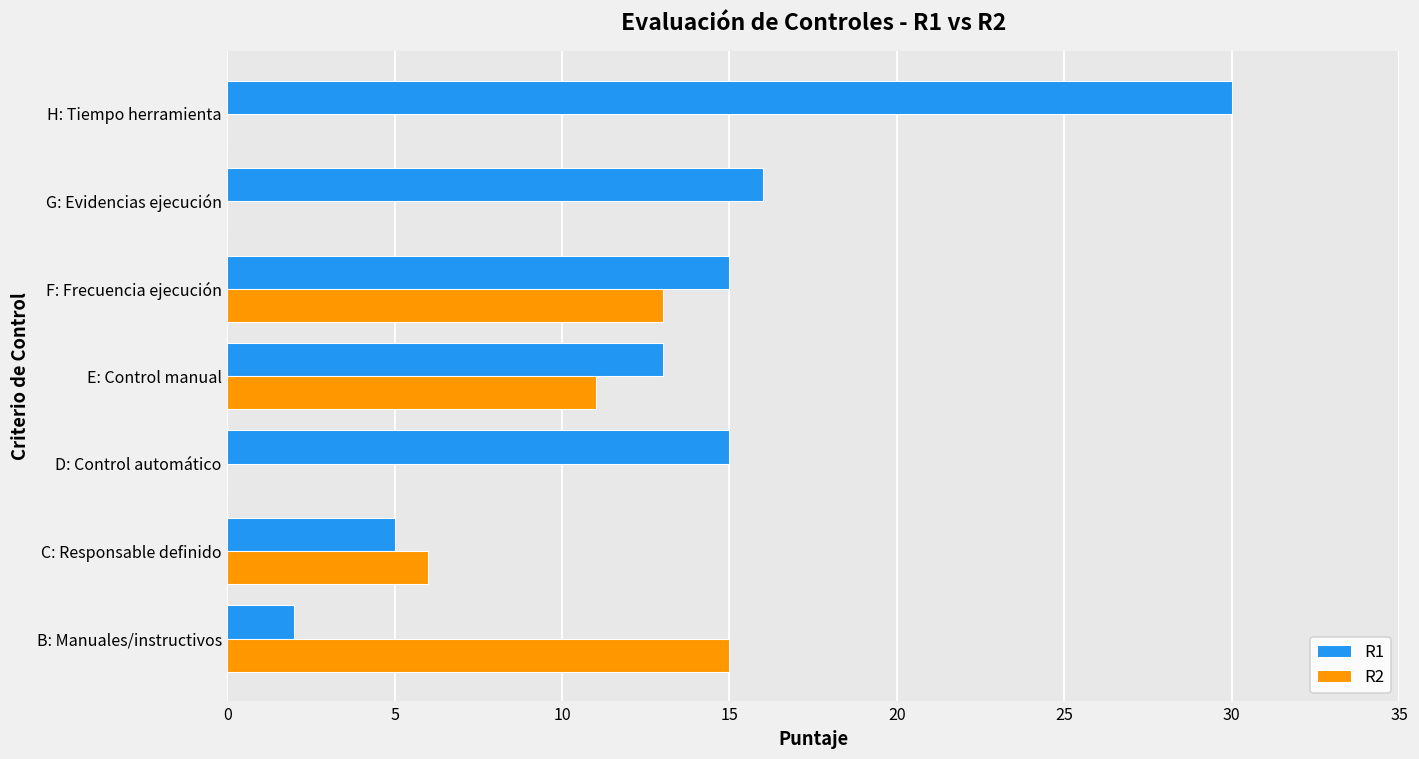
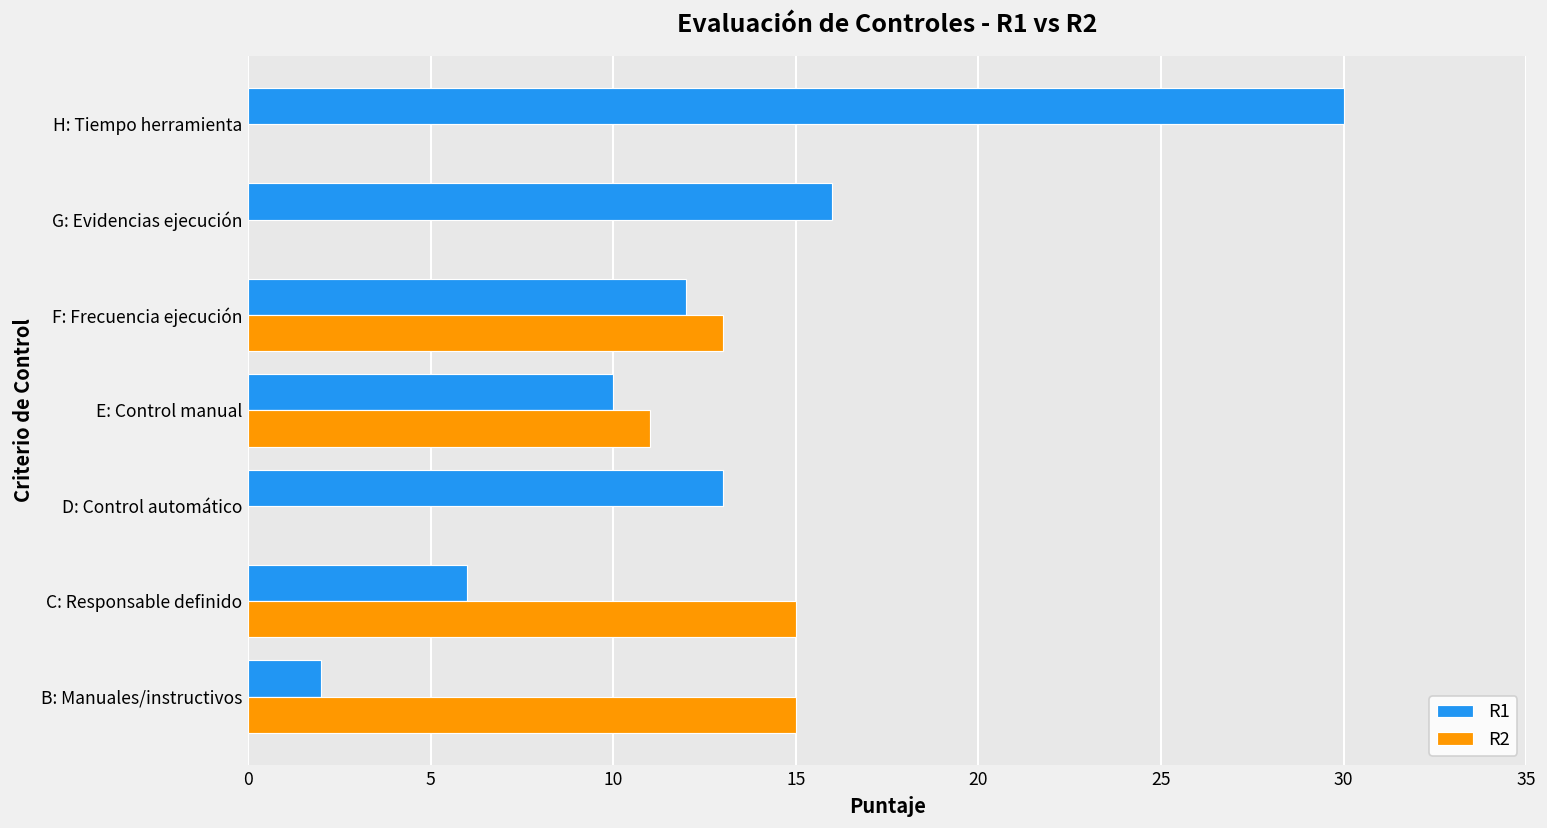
R1, F: Frecuencia ejecución: 15 -> 12
R1, E: Control manual: 13 -> 10
R1, D: Control automático: 15 -> 13
R1, C: Responsable definido: 5 -> 6
R2, C: Responsable definido: 6 -> 15
